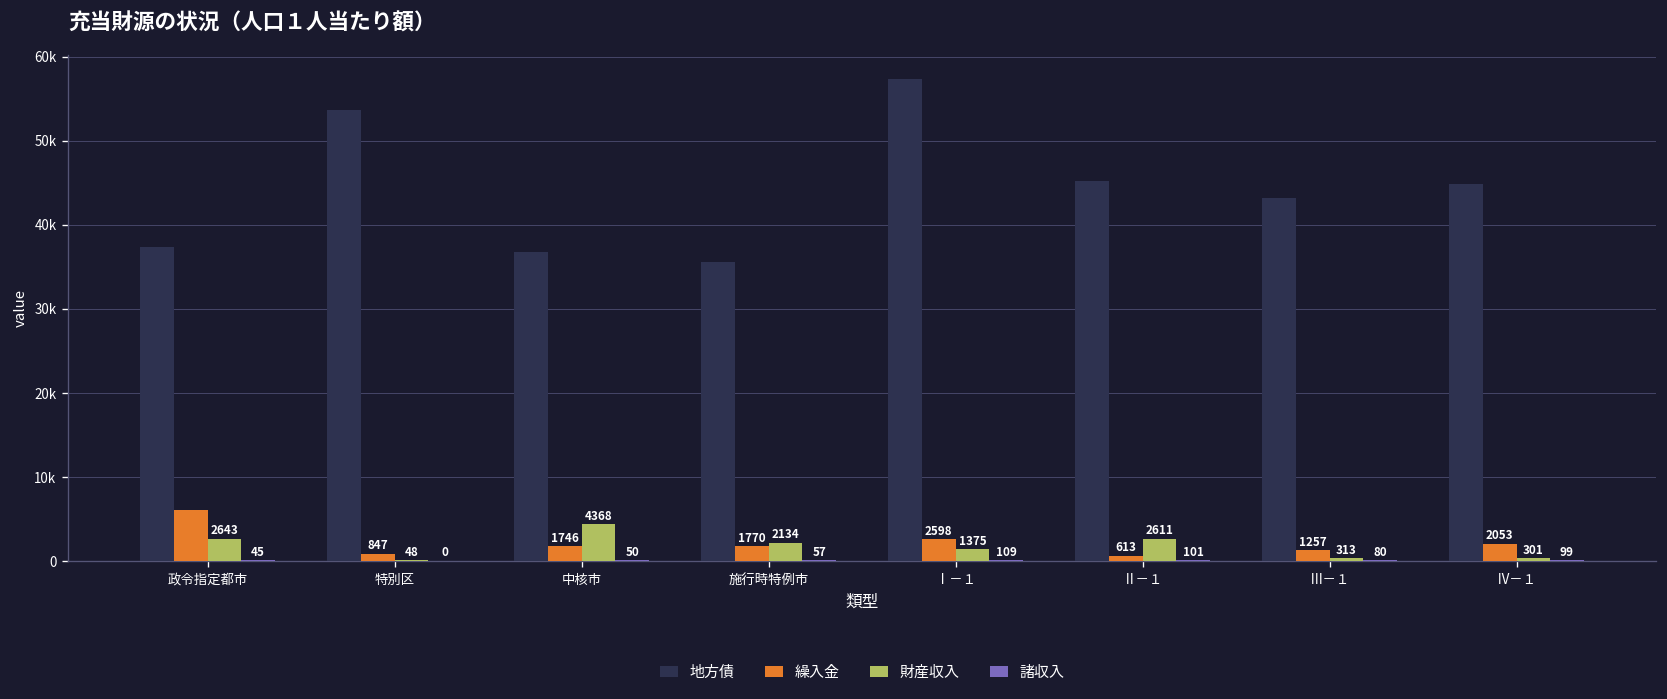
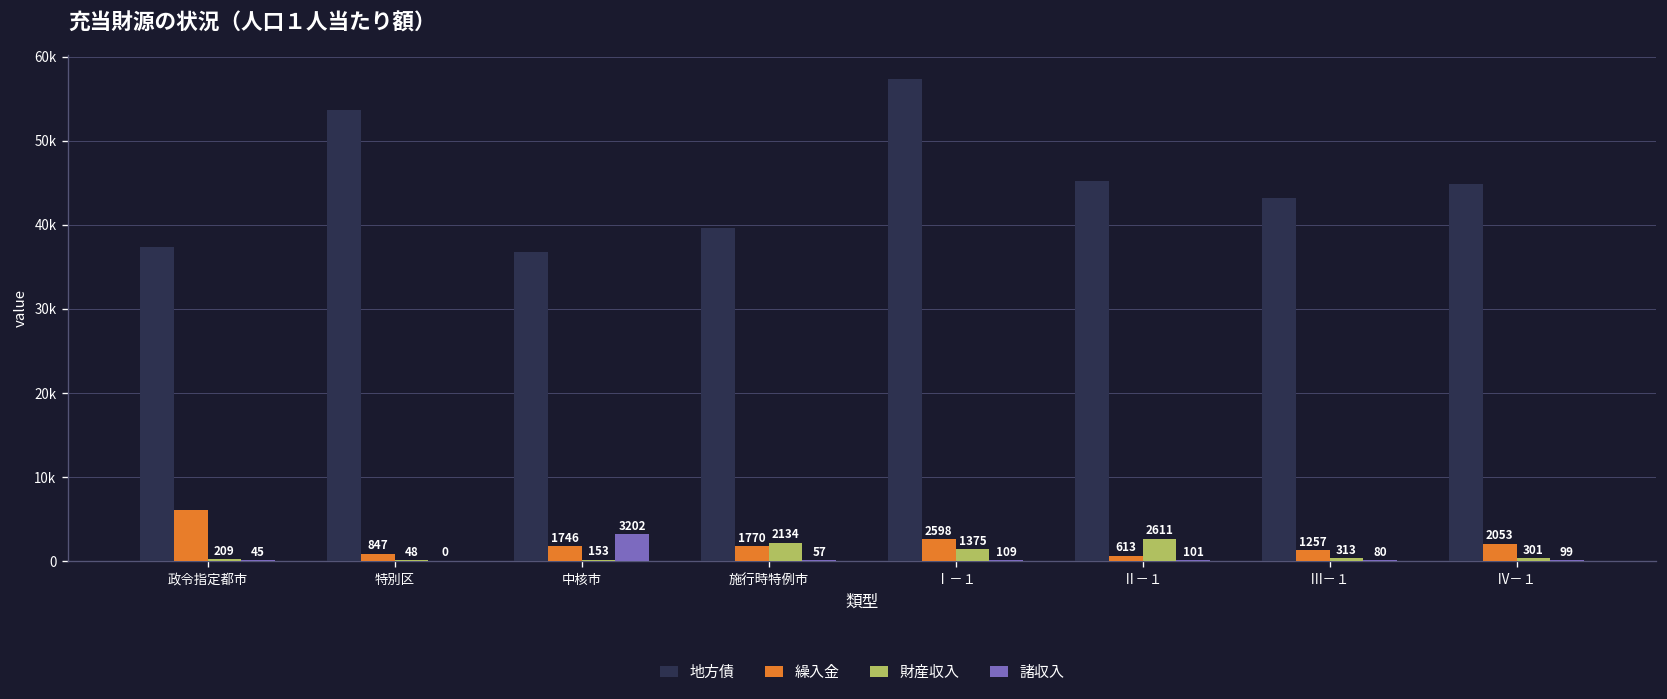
財産収入, 政令指定都市: 2643 -> 209
財産収入, 中核市: 4368 -> 153
諸収入, 中核市: 50 -> 3202
地方債, 施行時特例市: 36000 -> 40000
